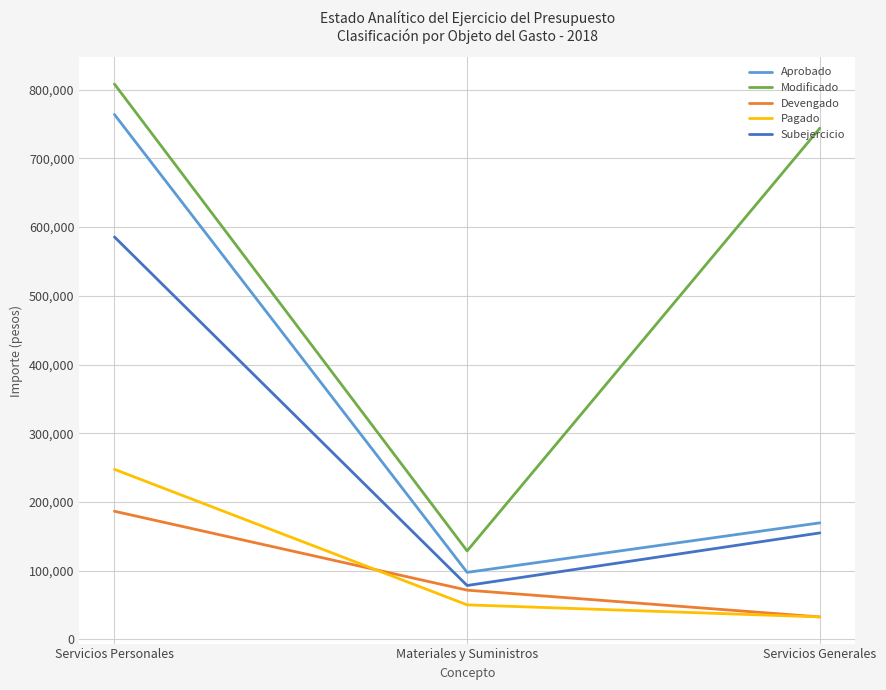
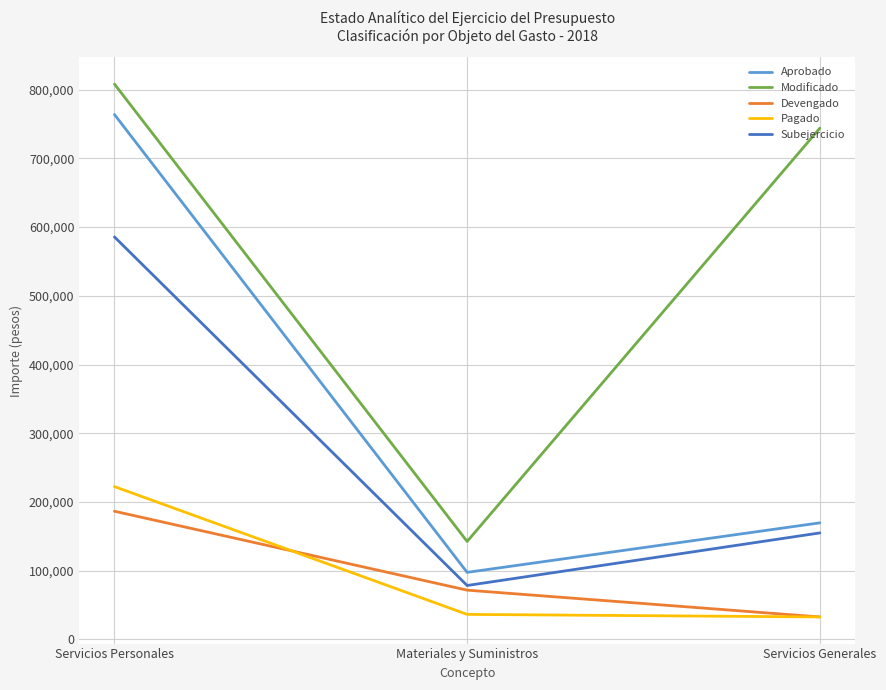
Pagado, Servicios Personales: 250,000 -> 220,000
Modificado, Materiales y Suministros: 130,000 -> 140,000
Pagado, Materiales y Suministros: 50,000 -> 40,000
